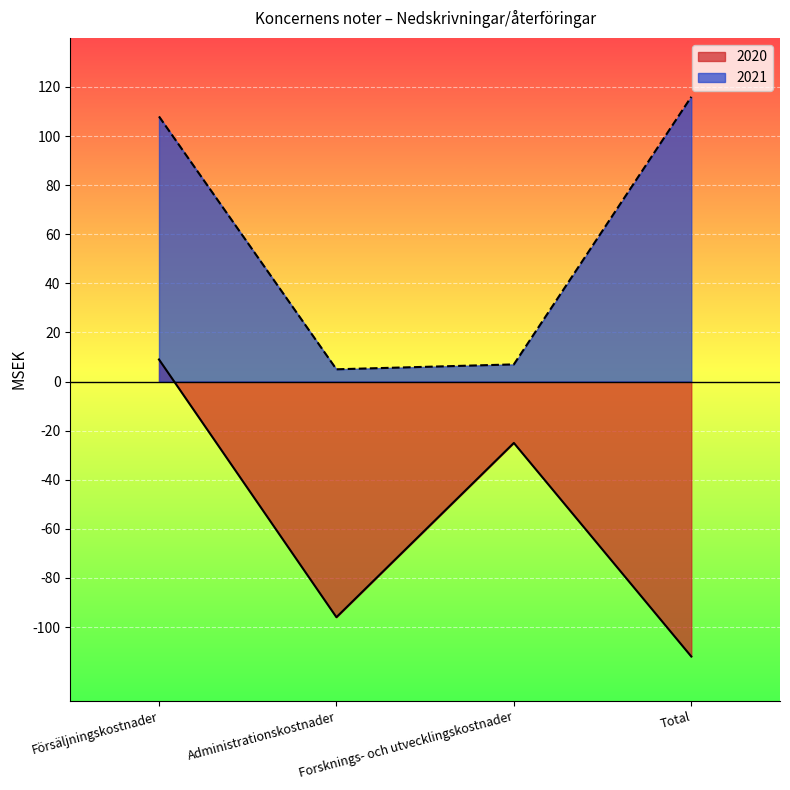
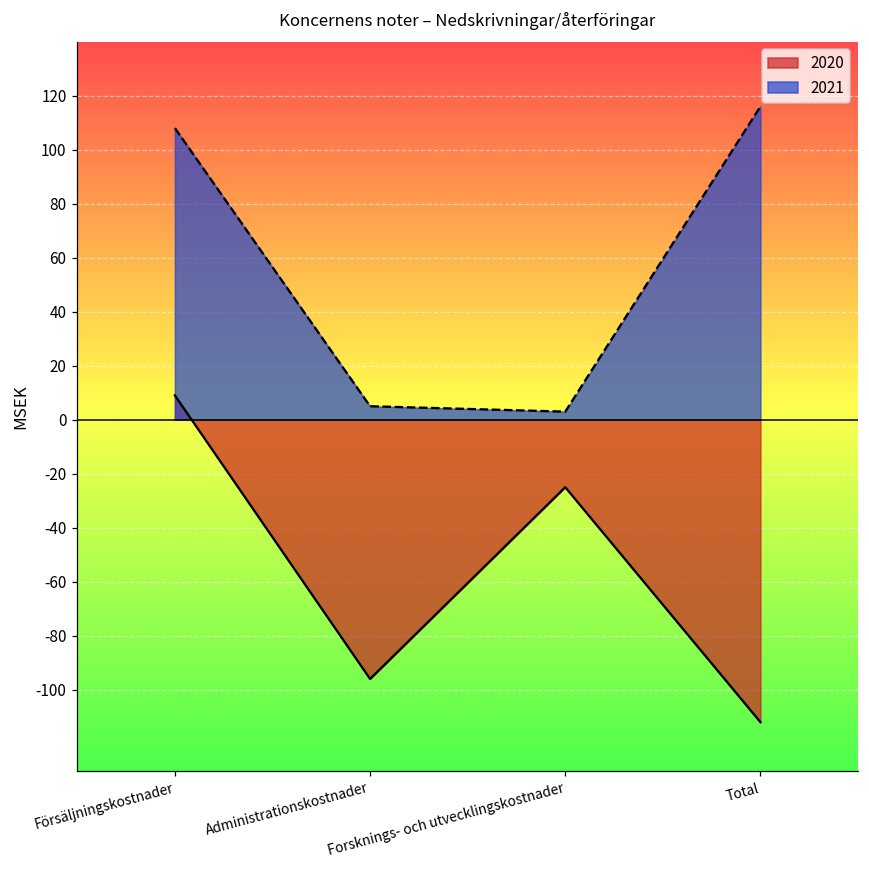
2021, Forsknings- och utvecklingskostnader: 7 -> 3
